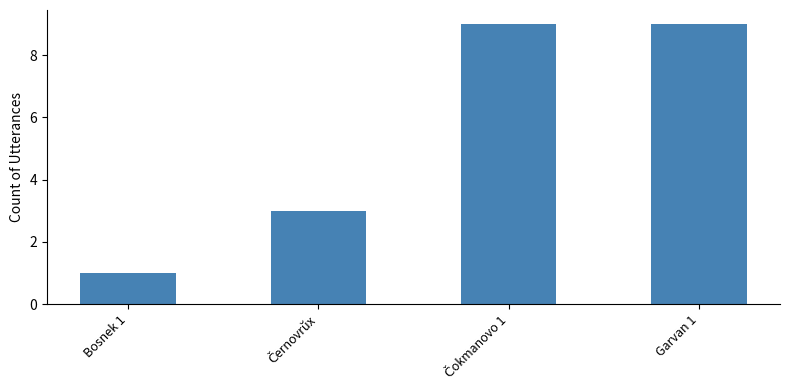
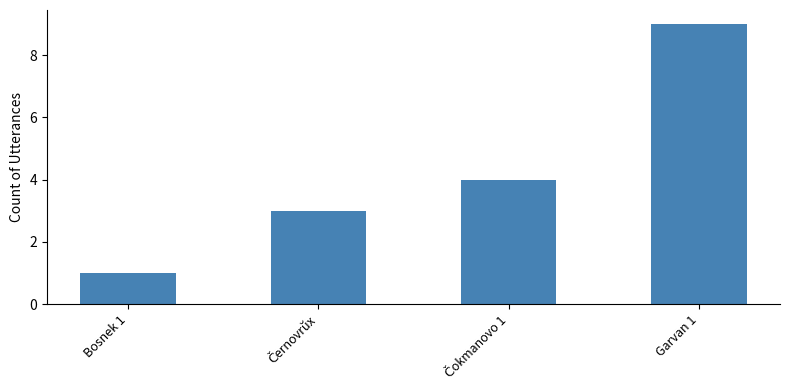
Čokmanovo 1: 9 -> 4
